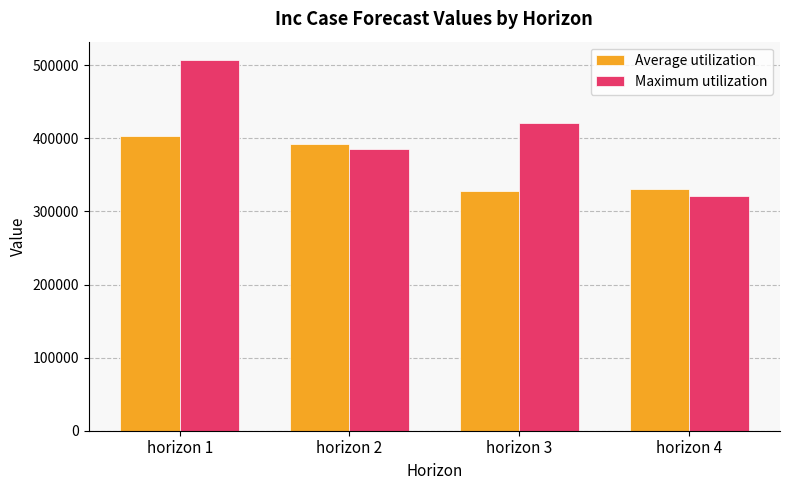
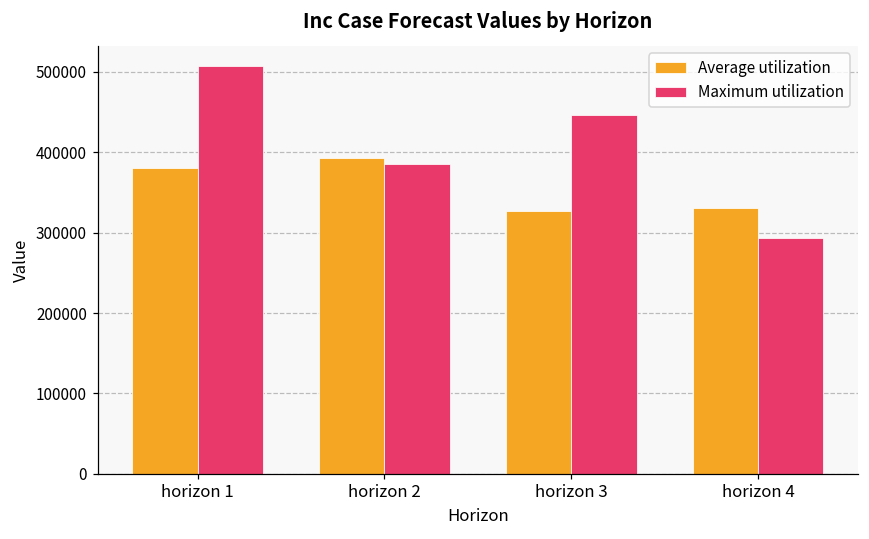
Average utilization, horizon 1: 400000 -> 380000
Maximum utilization, horizon 3: 420000 -> 450000
Maximum utilization, horizon 4: 320000 -> 290000
